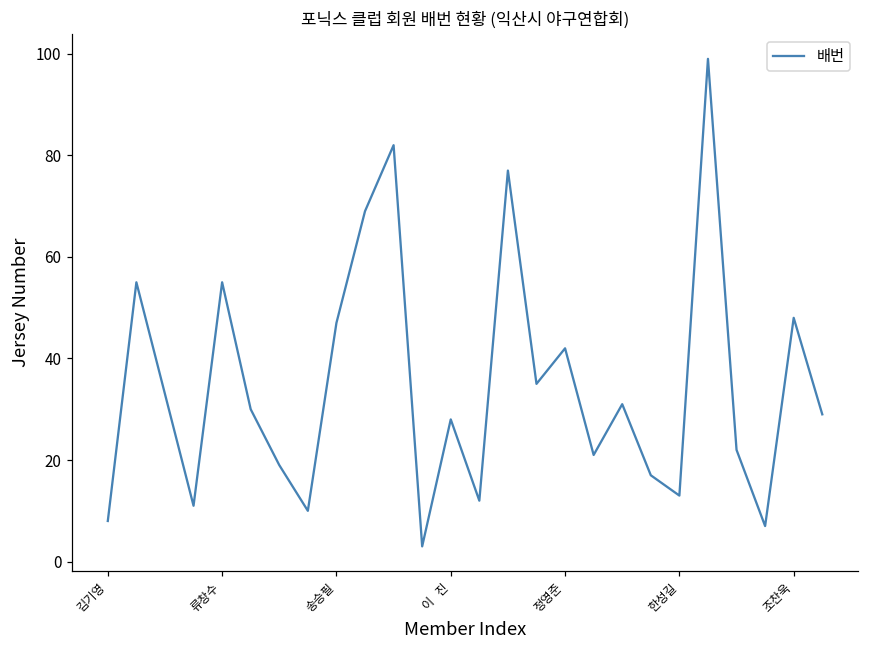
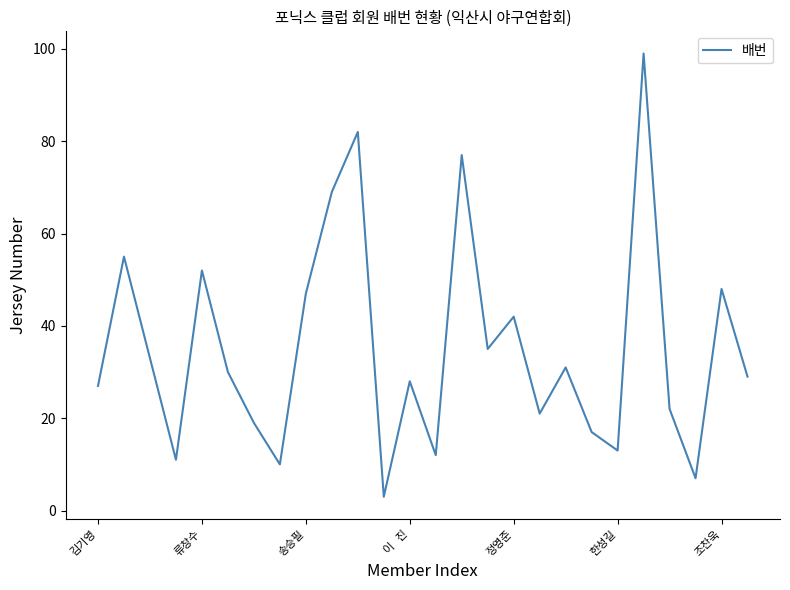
김기영: 8 -> 27
류창수: 55 -> 52
